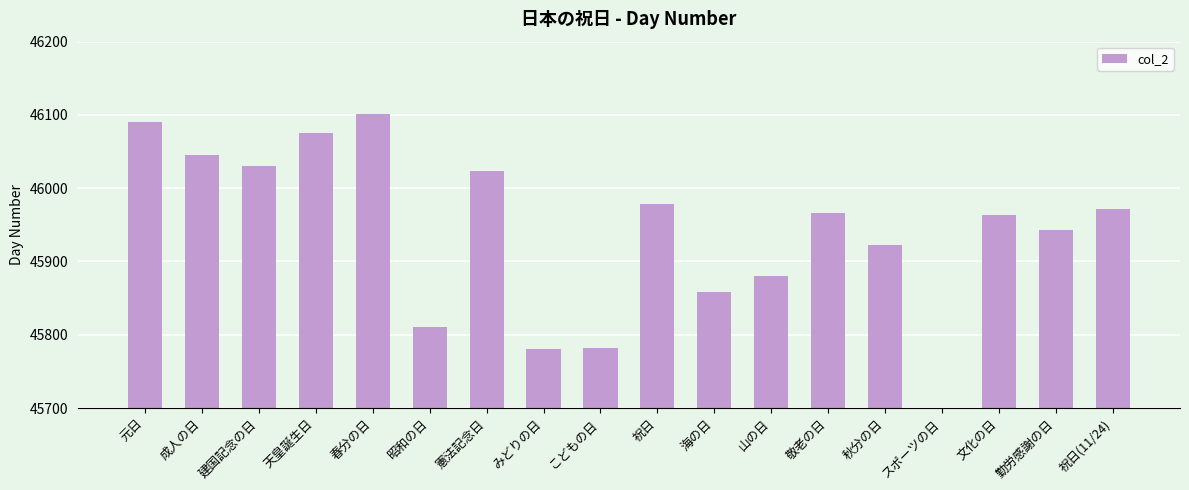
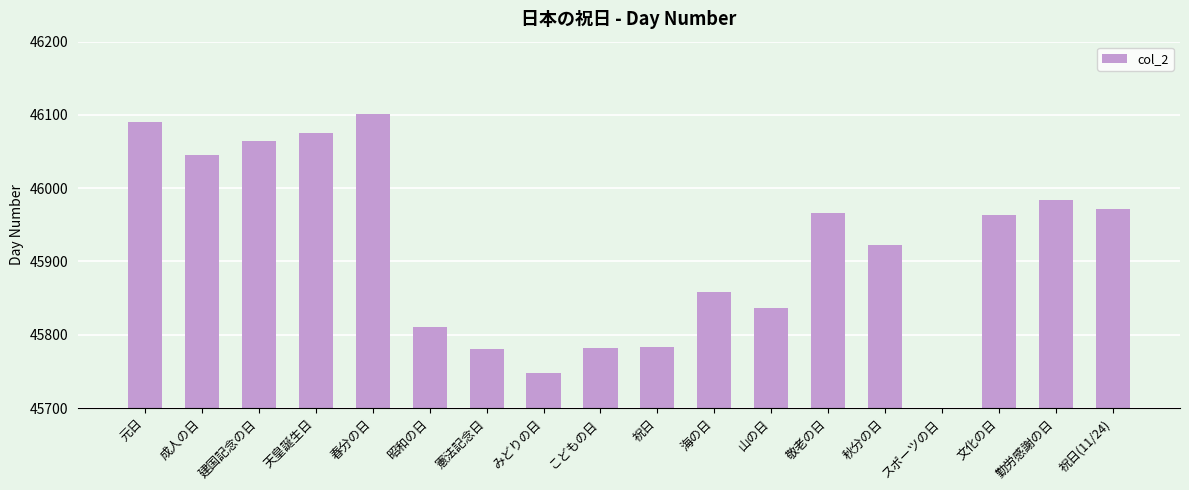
建国記念の日: 46030 -> 46060
憲法記念日: 46020 -> 45780
みどりの日: 45780 -> 45750
祝日: 45980 -> 45780
山の日: 45880 -> 45840
勤労感謝の日: 45940 -> 45980
